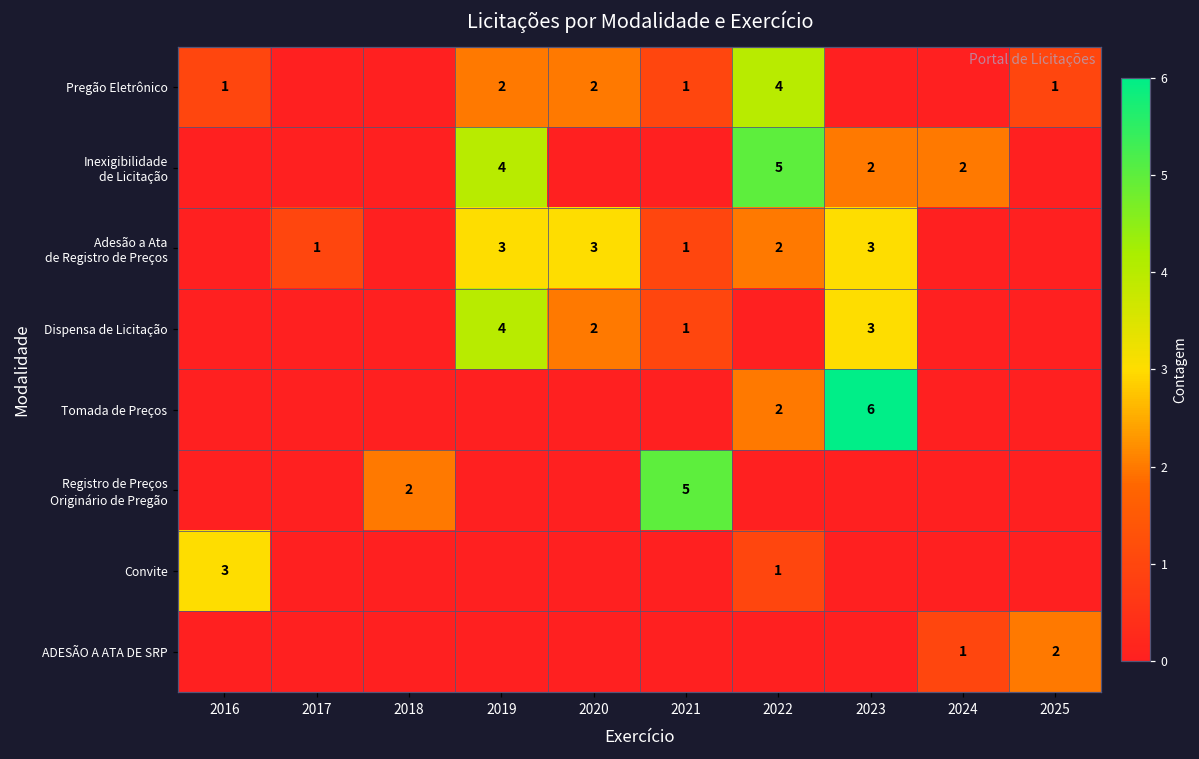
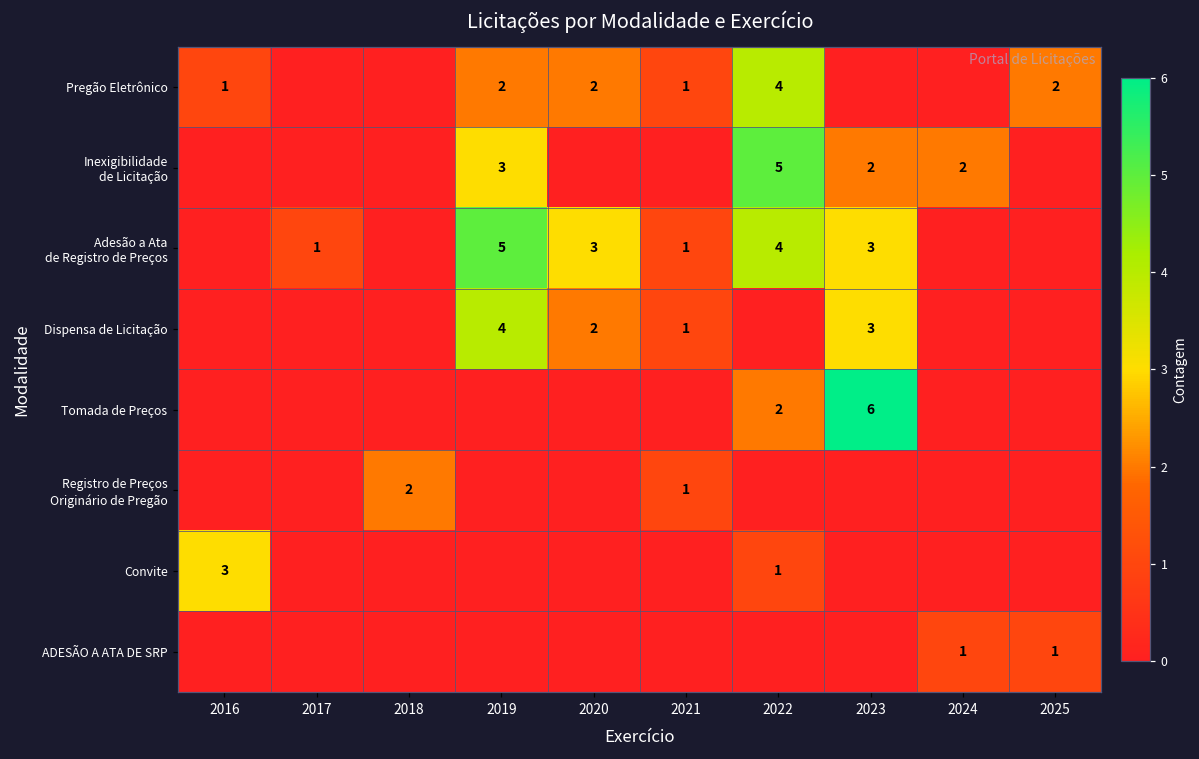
Pregão Eletrônico, 2025: 1 -> 2
Inexigibilidade de Licitação, 2019: 4 -> 3
Adesão a Ata de Registro de Preços, 2019: 3 -> 5
Adesão a Ata de Registro de Preços, 2022: 2 -> 4
Registro de Preços Originário de Pregão, 2021: 5 -> 1
ADESÃO A ATA DE SRP, 2025: 2 -> 1
